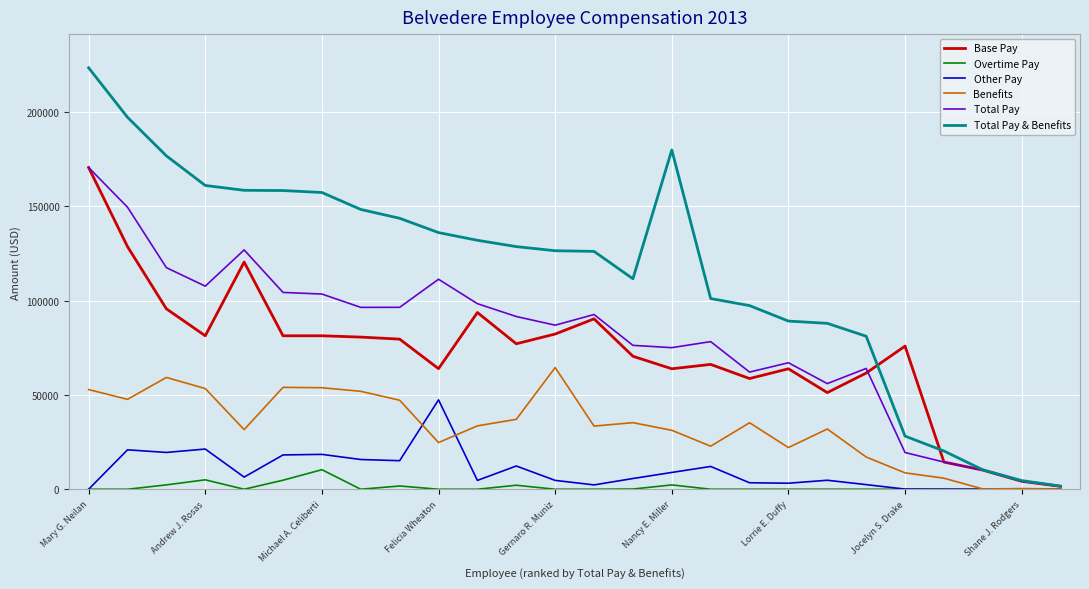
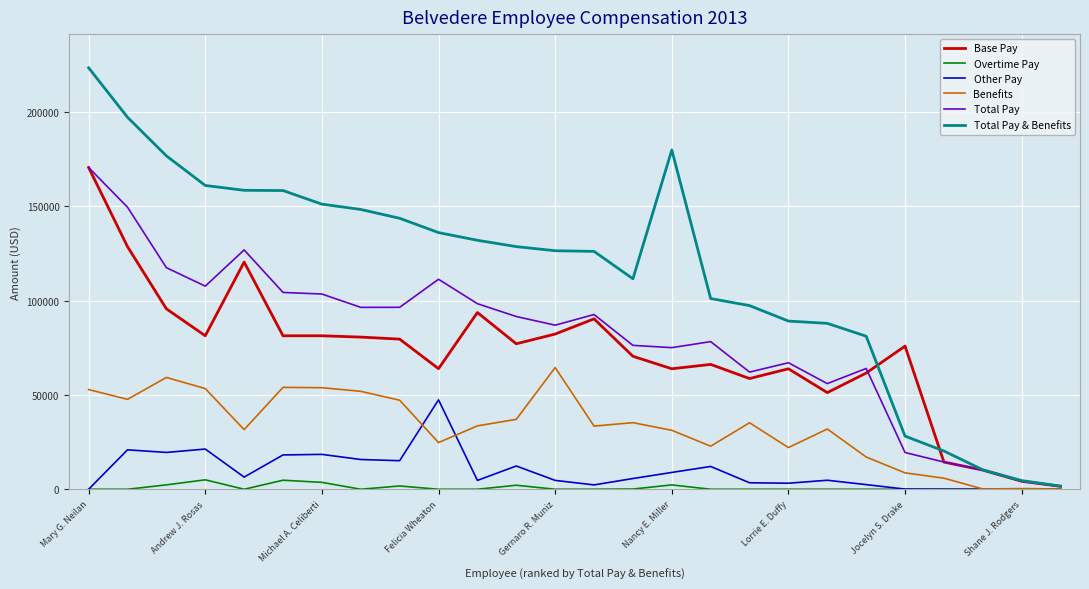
Overtime Pay, Michael A. Celiberti: 10000 -> 4000
Total Pay & Benefits, Michael A. Celiberti: 157000 -> 151000
